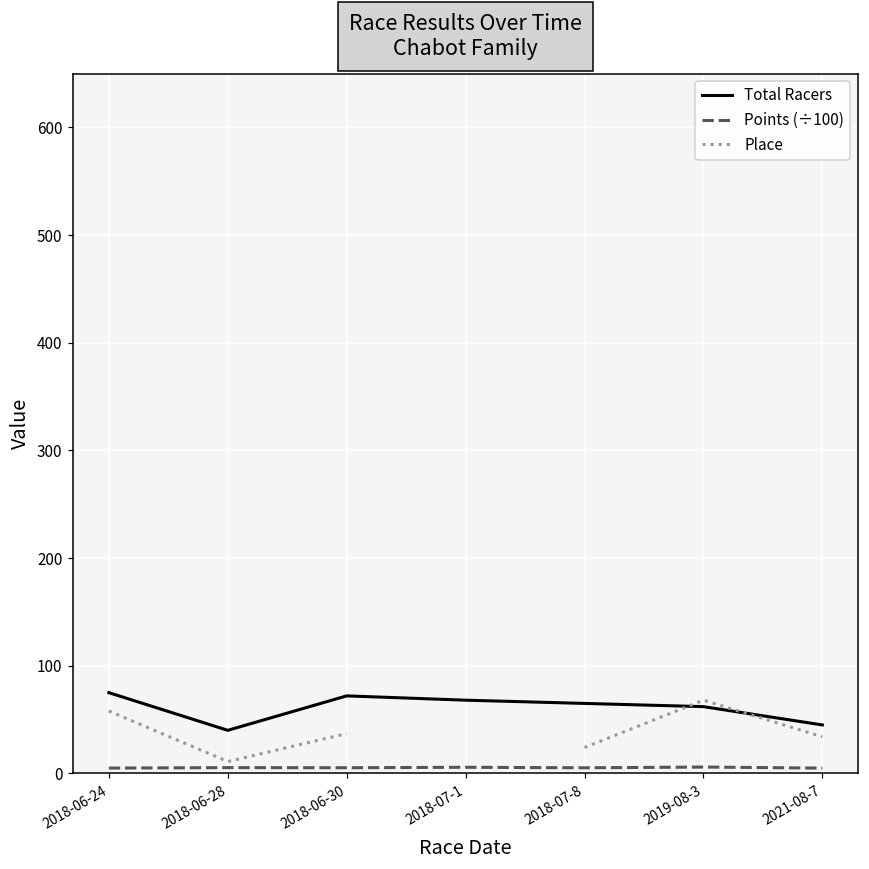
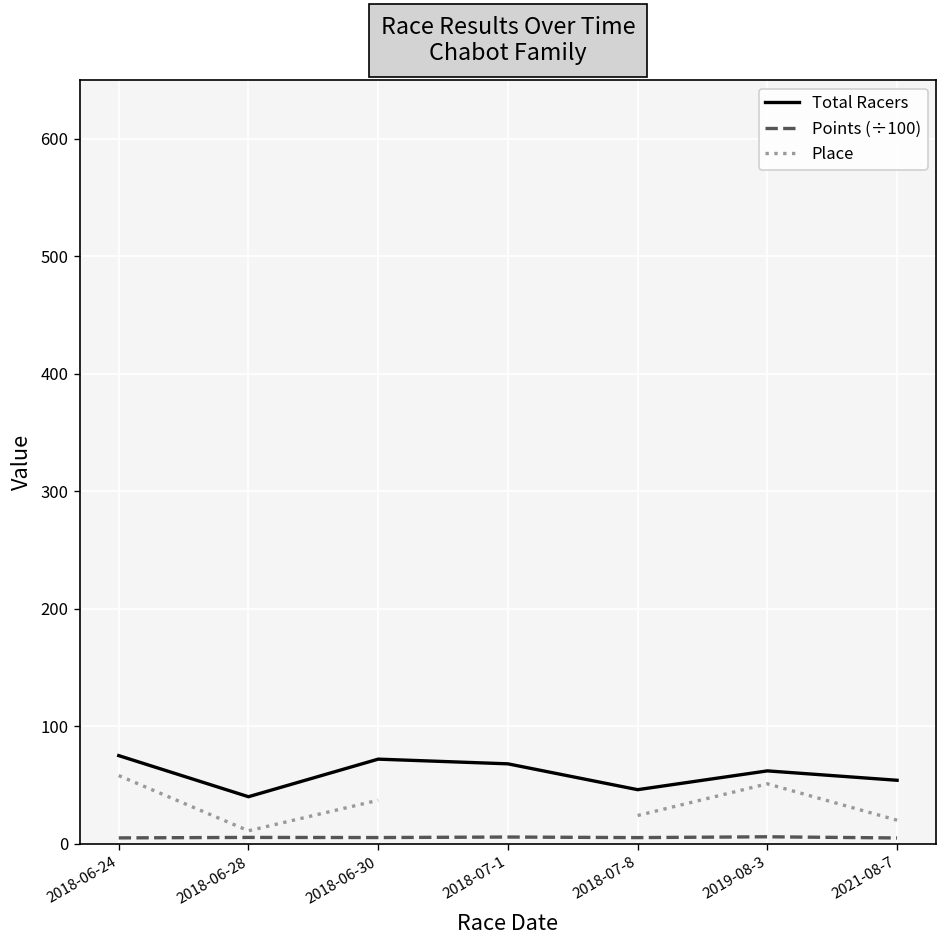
Total Racers, 2018-07-8: 70 -> 50
Place, 2019-08-3: 70 -> 50
Total Racers, 2021-08-7: 45 -> 54
Place, 2021-08-7: 30 -> 20
